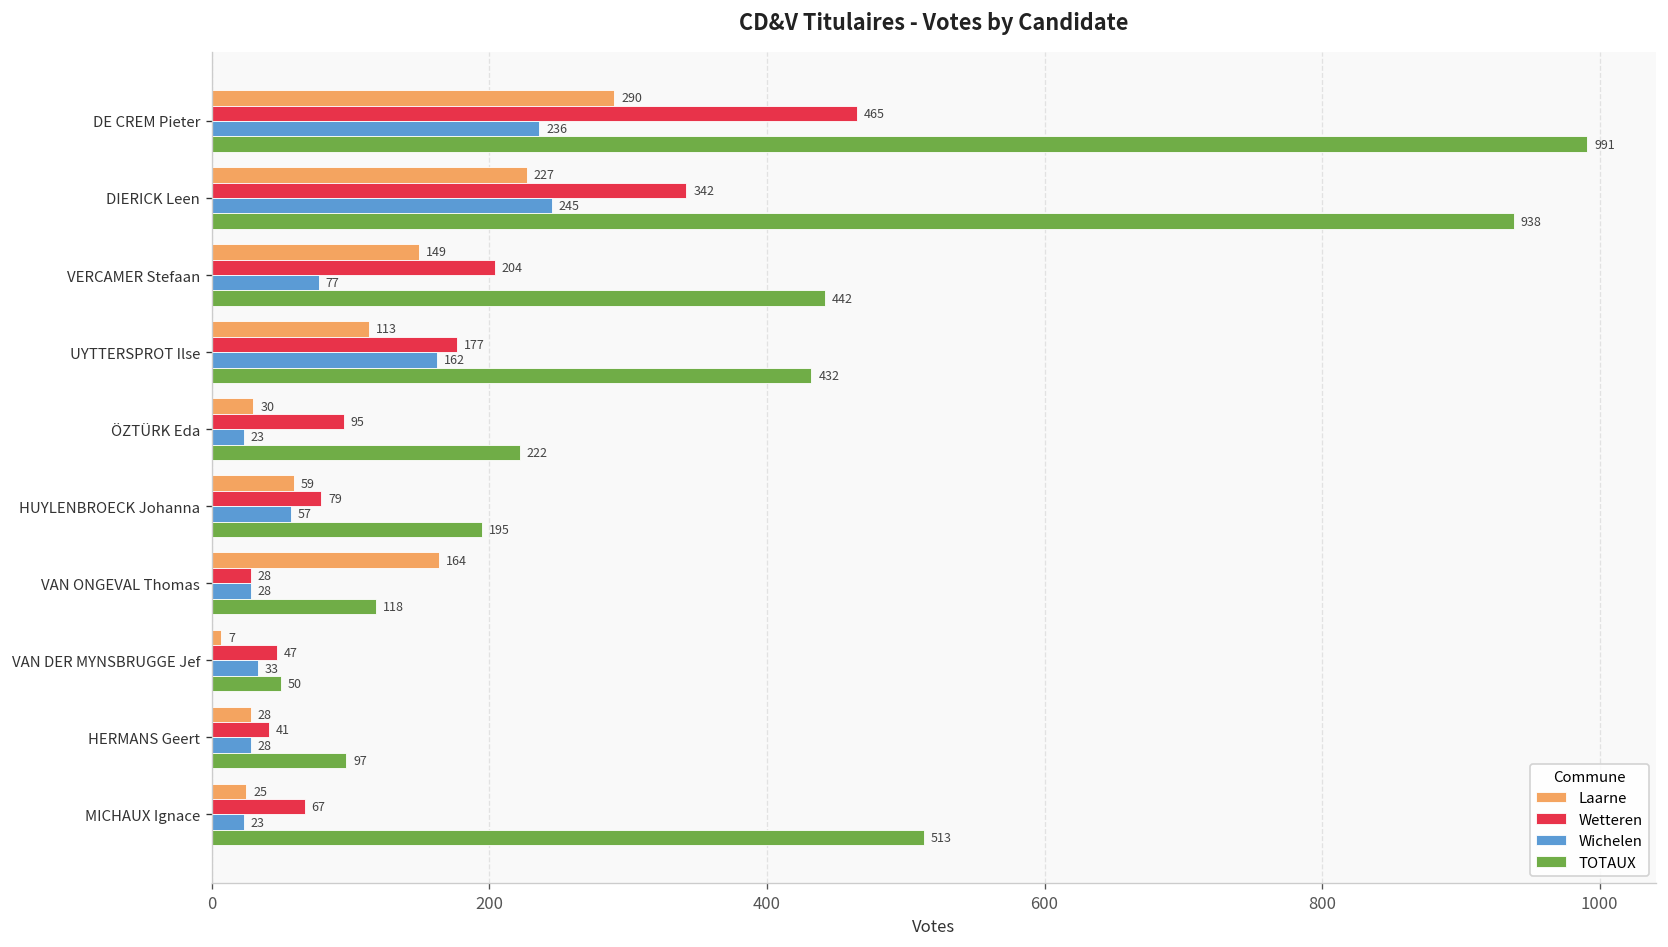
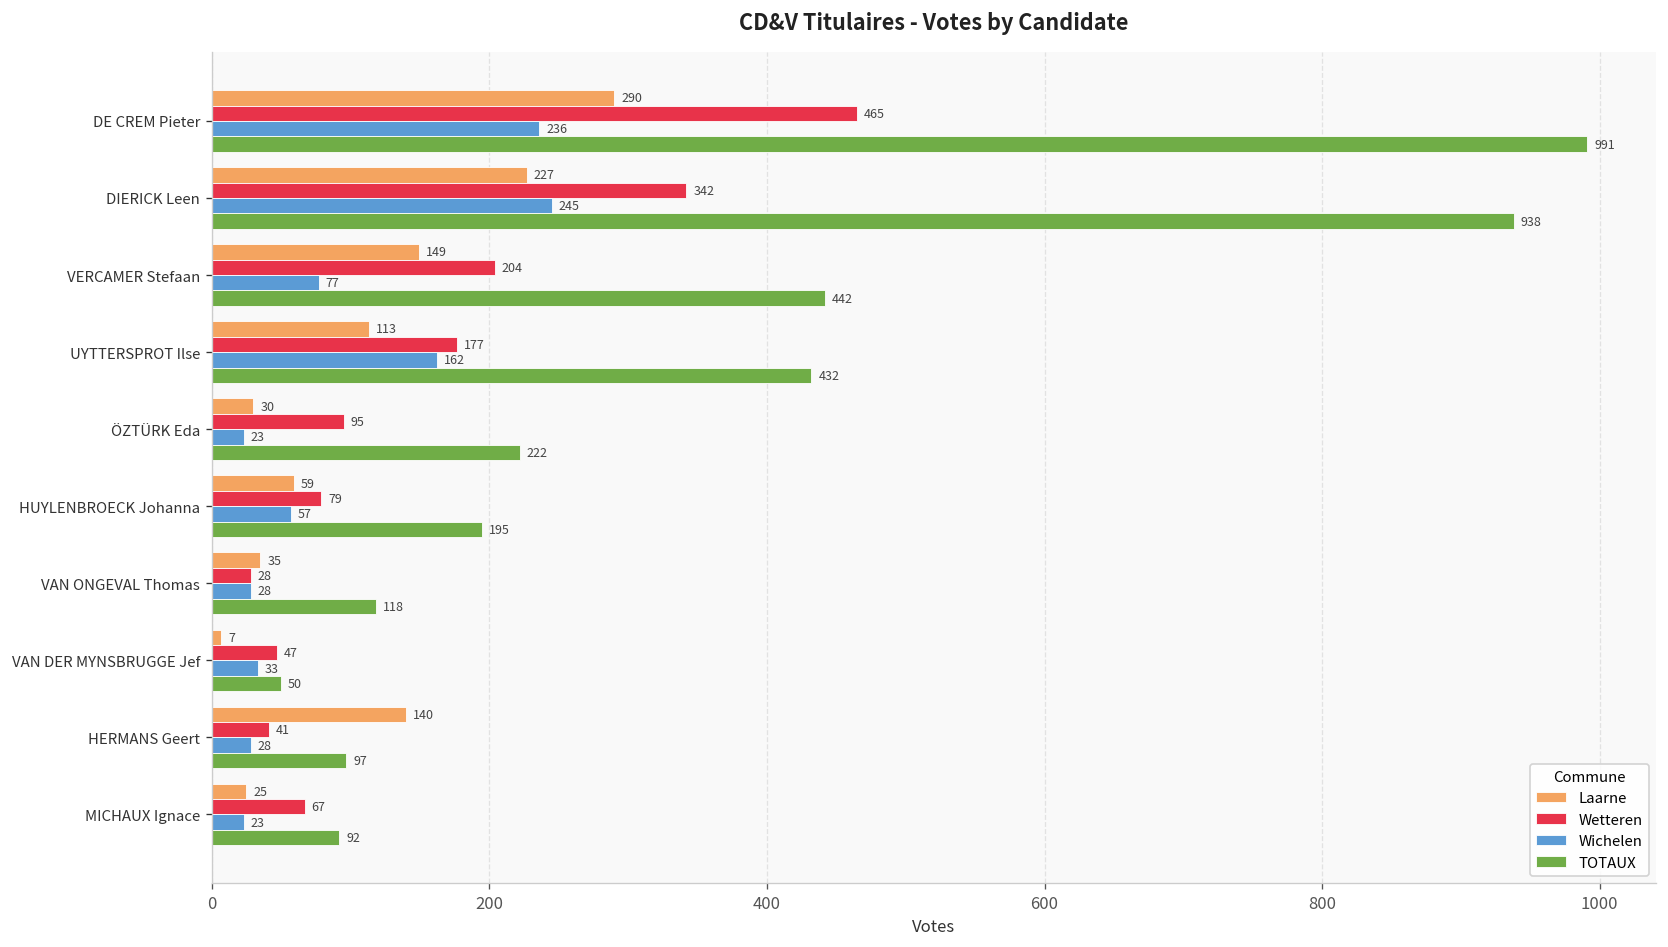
Laarne, VAN ONGEVAL Thomas: 164 -> 35
Laarne, HERMANS Geert: 28 -> 140
TOTAUX, MICHAUX Ignace: 513 -> 92
